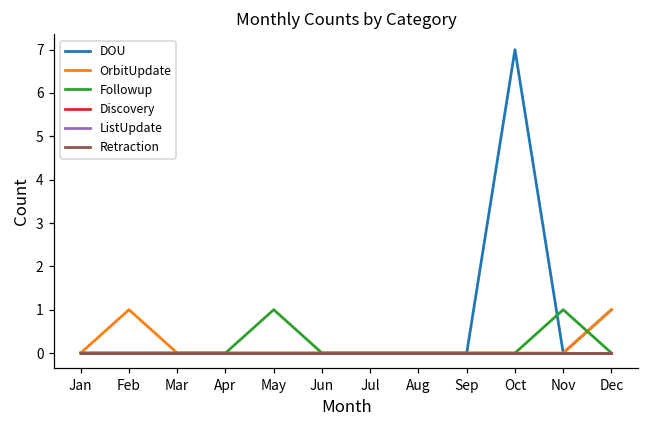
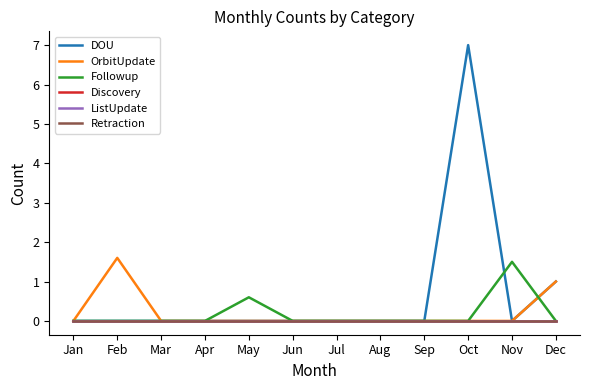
OrbitUpdate, Feb: 1.0 -> 1.6
Followup, May: 1.0 -> 0.6
Followup, Nov: 1.0 -> 1.5
